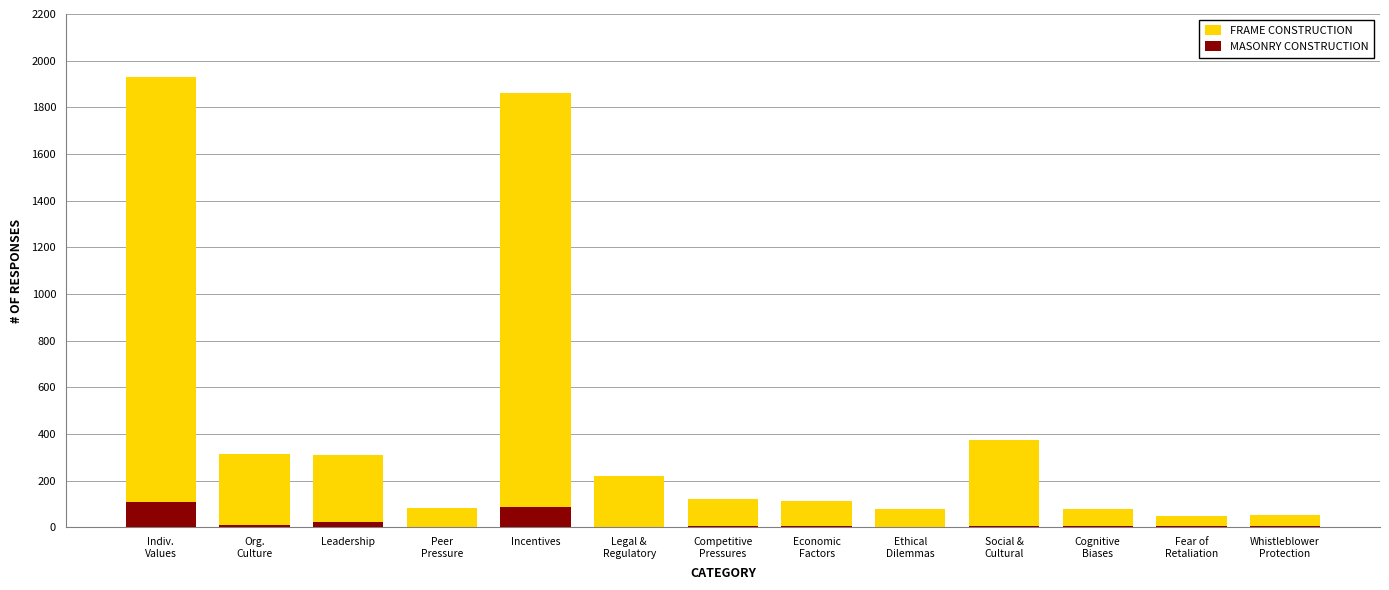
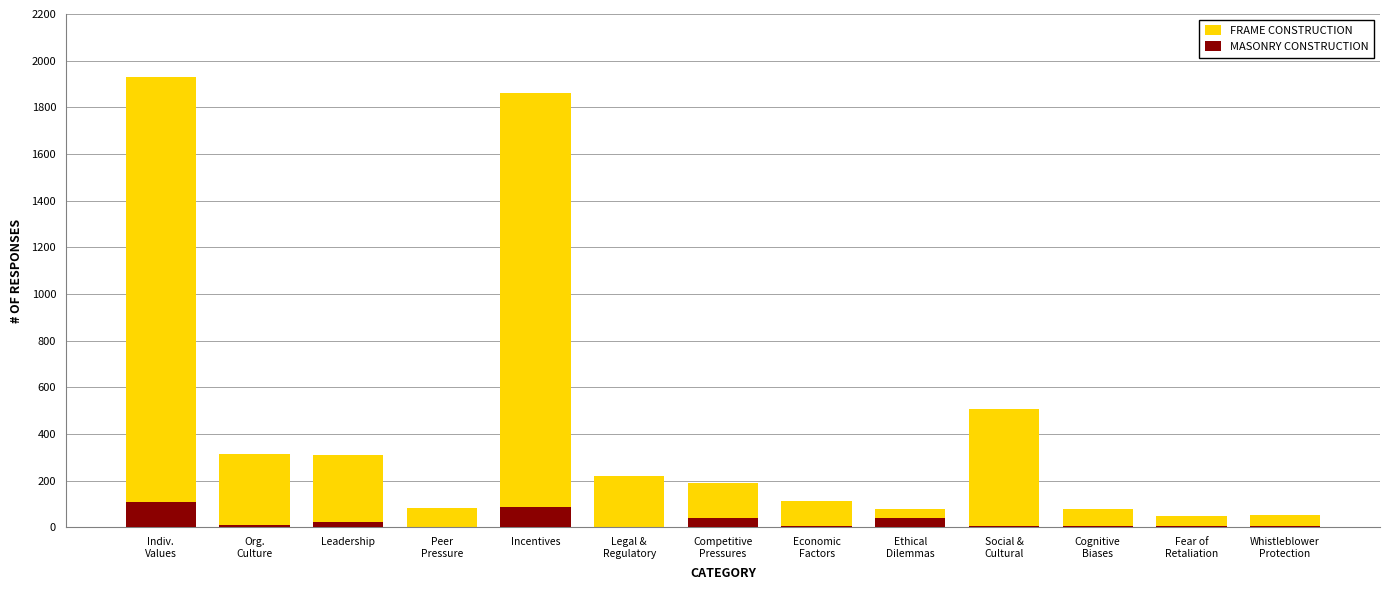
FRAME CONSTRUCTION, Competitive Pressures: 120 -> 190
MASONRY CONSTRUCTION, Competitive Pressures: 0 -> 40
MASONRY CONSTRUCTION, Ethical Dilemmas: 0 -> 40
FRAME CONSTRUCTION, Social & Cultural: 370 -> 510
